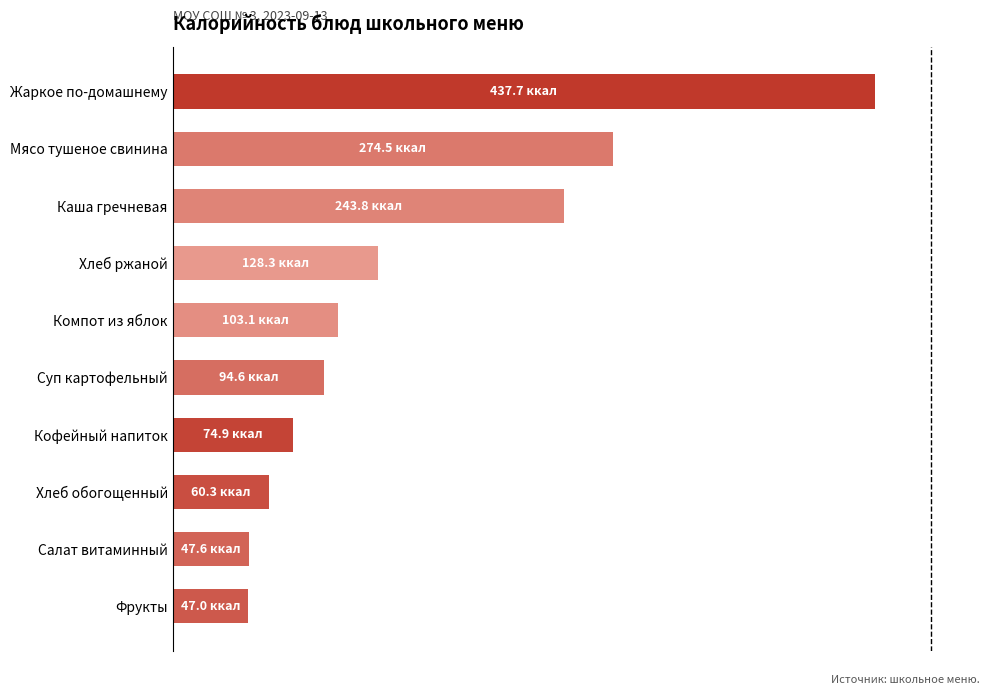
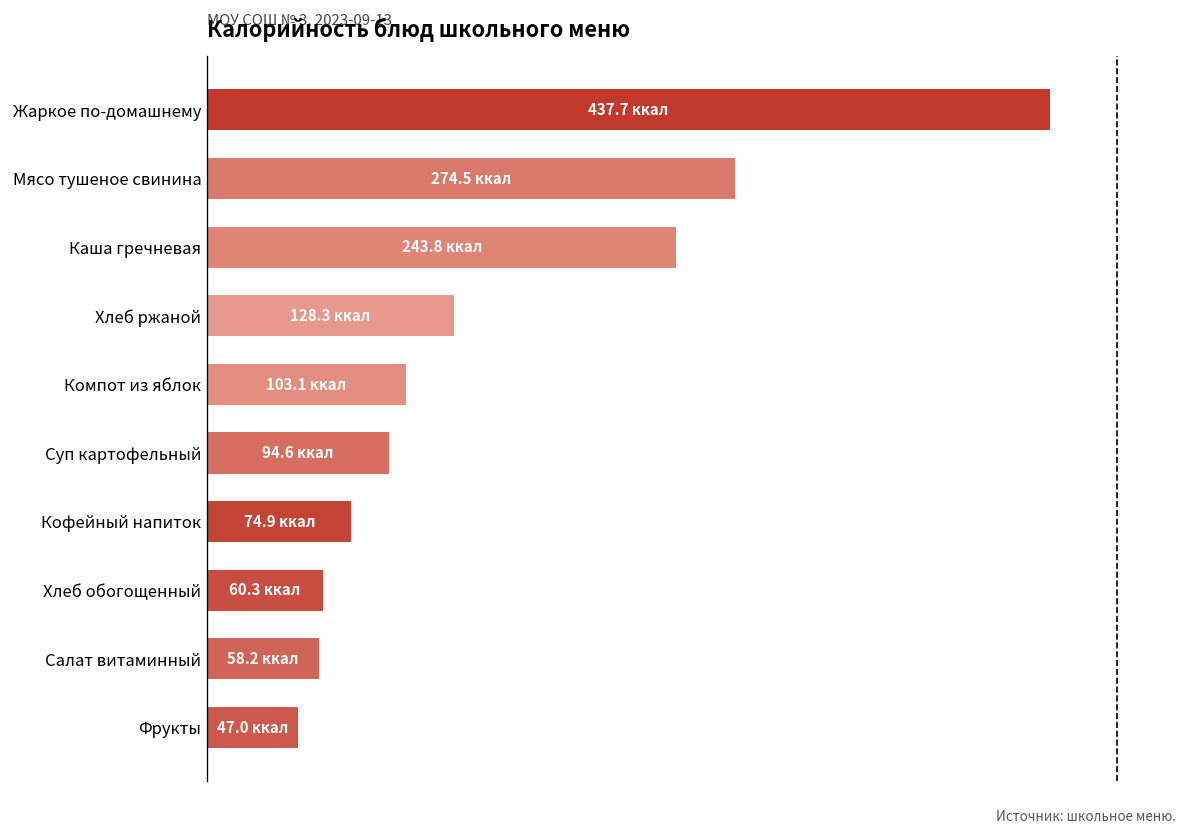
Салат витаминный: 47.6 -> 58.2
